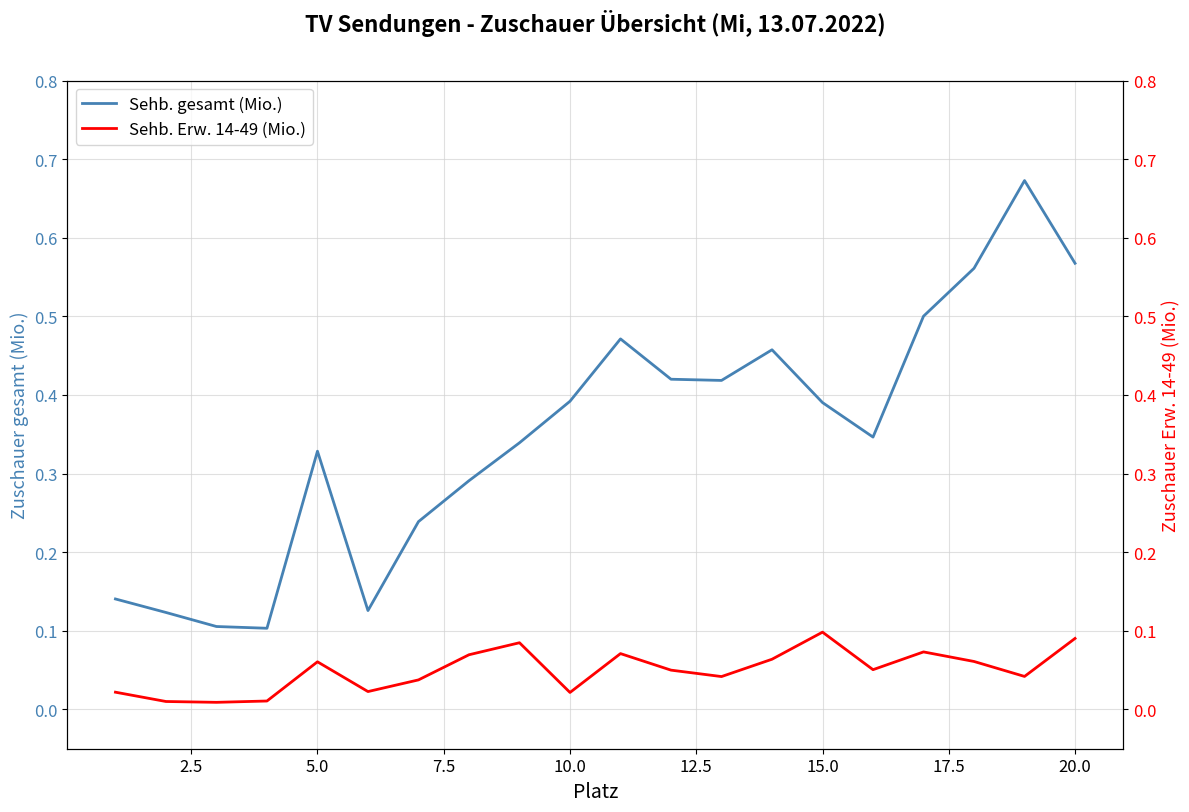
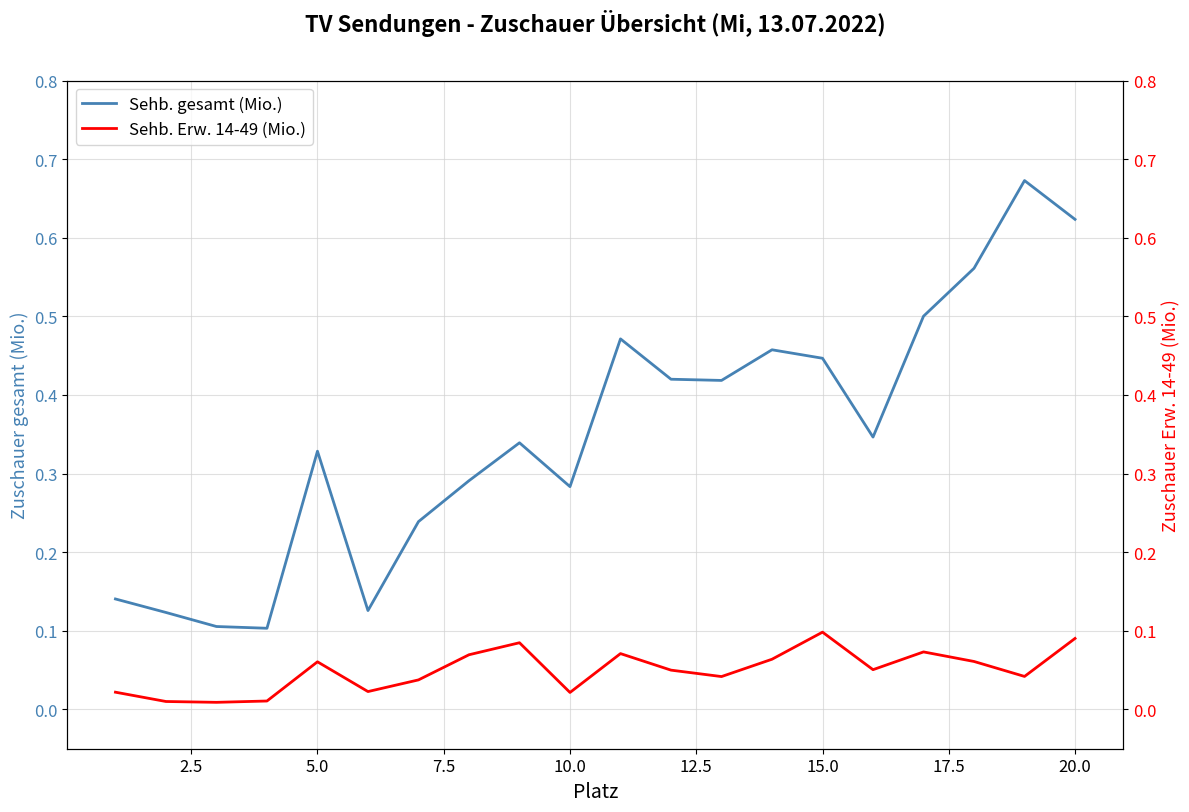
Sehb. gesamt (Mio.), 10.0: 0.39 -> 0.28
Sehb. gesamt (Mio.), 15.0: 0.39 -> 0.45
Sehb. gesamt (Mio.), 20.0: 0.57 -> 0.62
